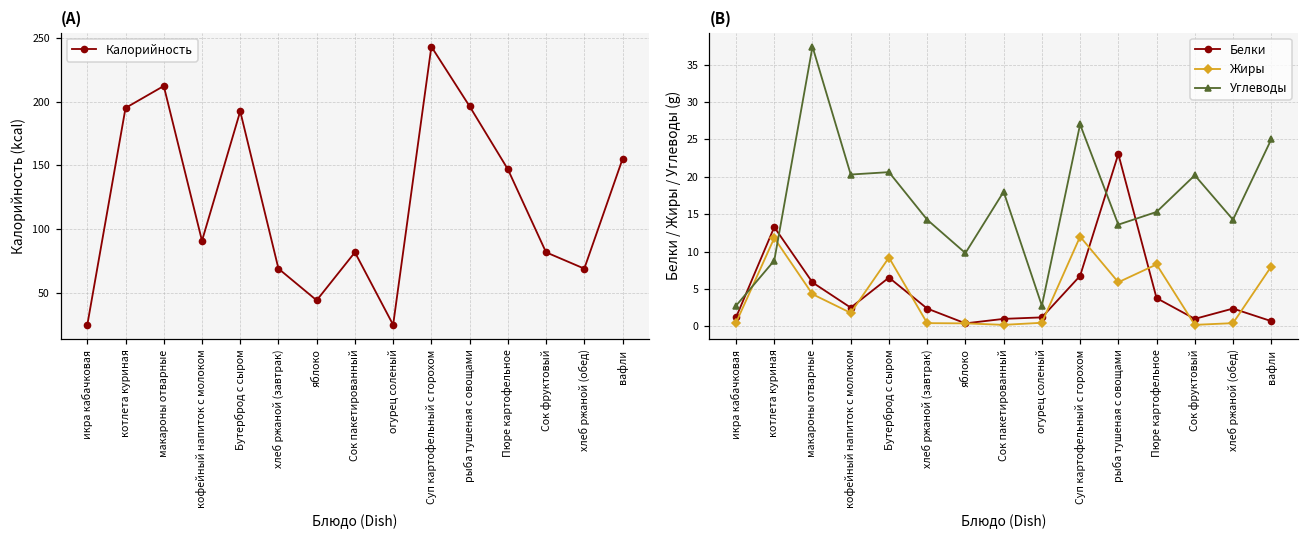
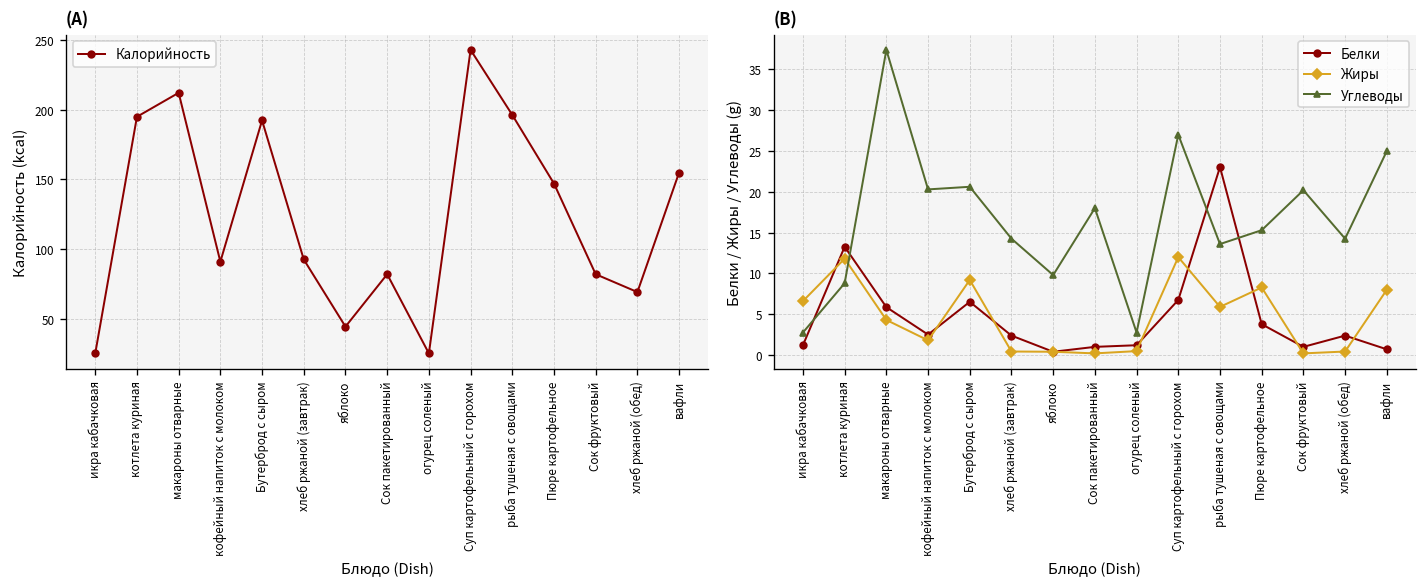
(A), хлеб ржаной (завтрак): 69 -> 93
(B), Жиры, икра кабачковая: 0 -> 7
